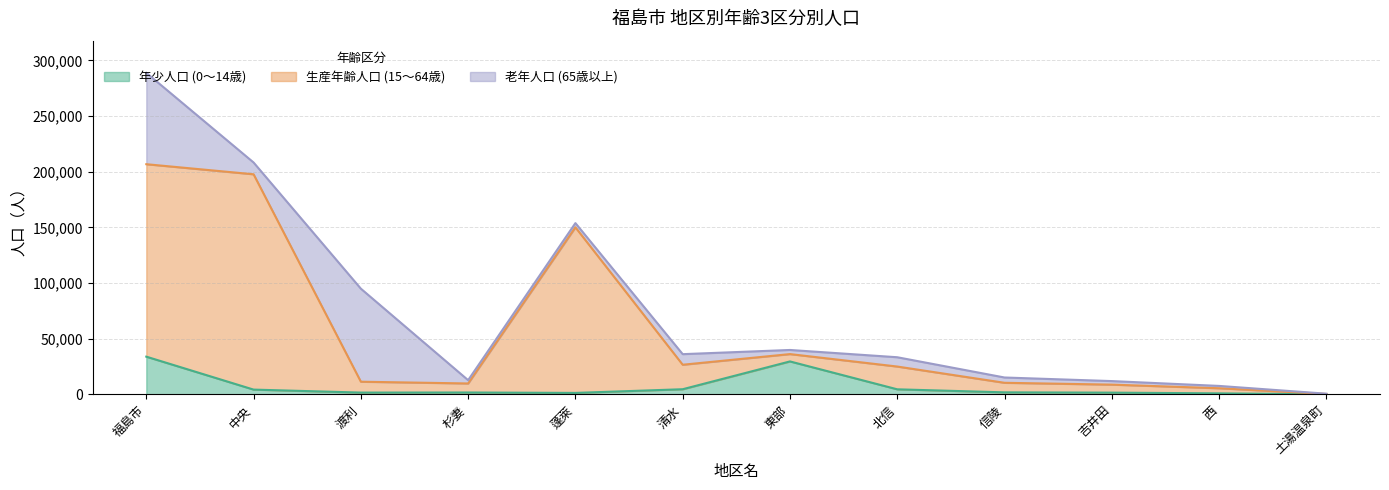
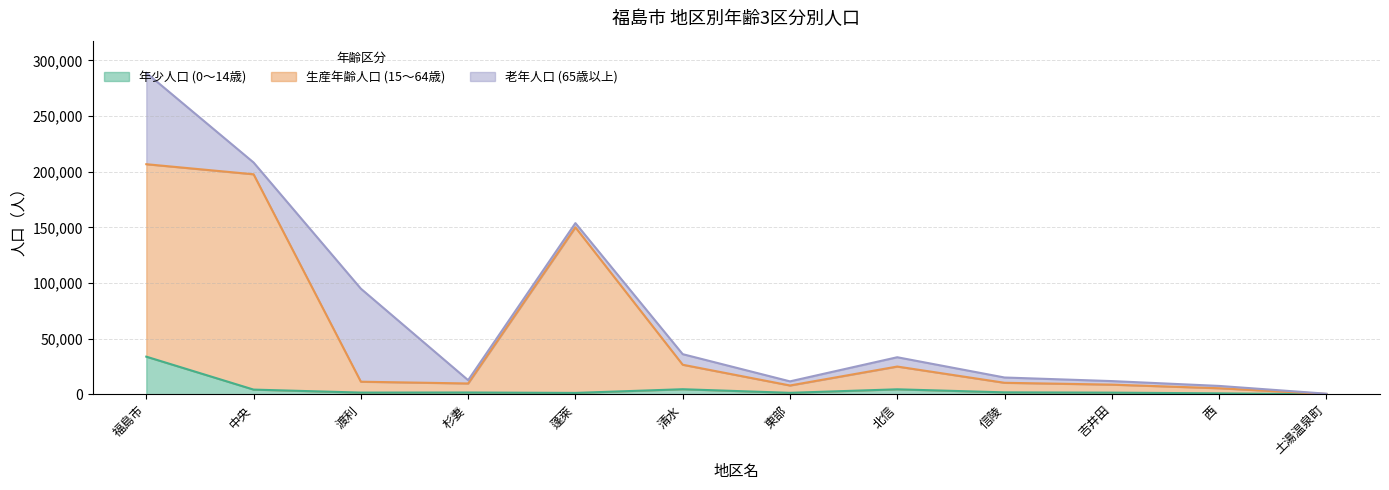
年少人口 (0～14歳), 東部: 30,000 -> 1,000
